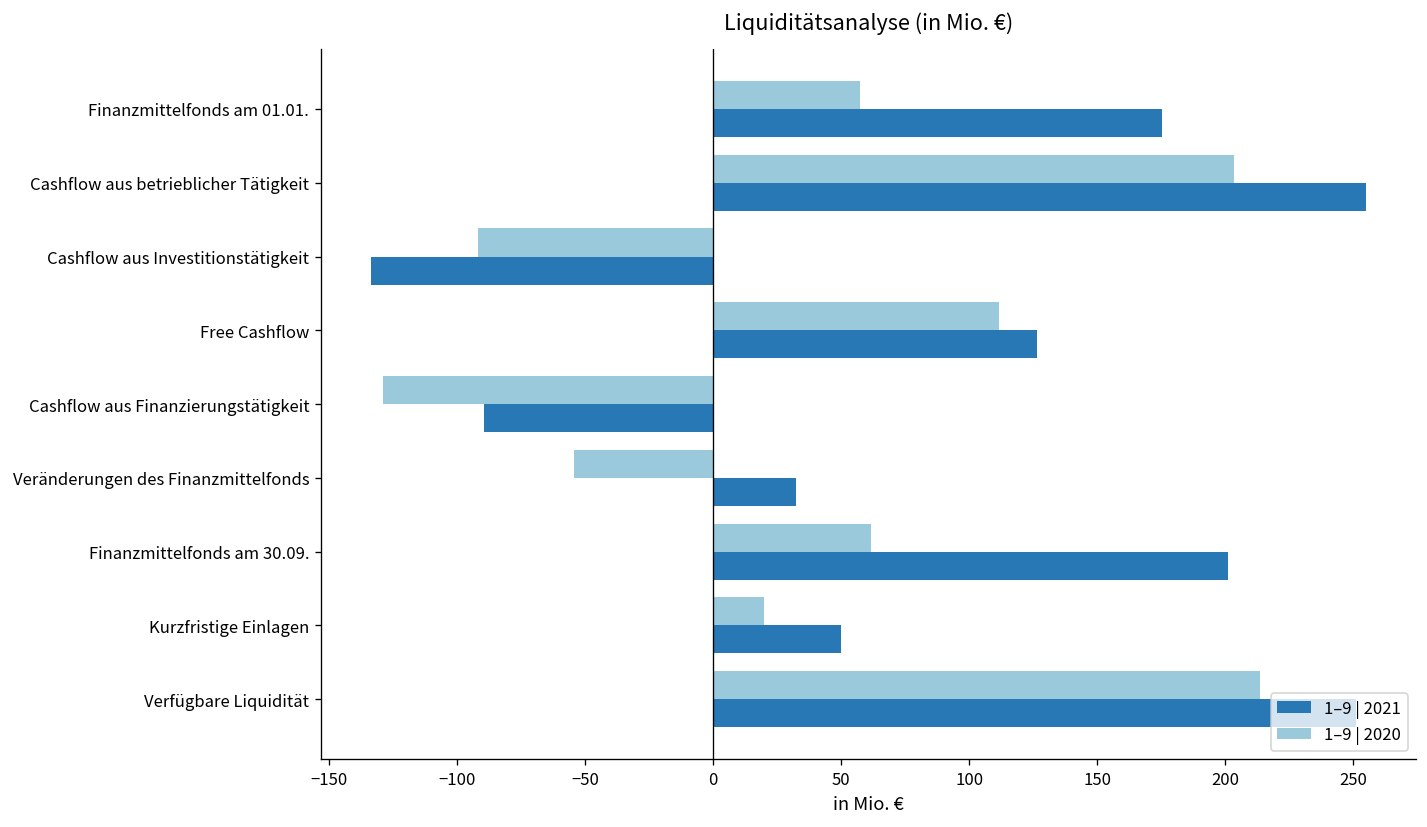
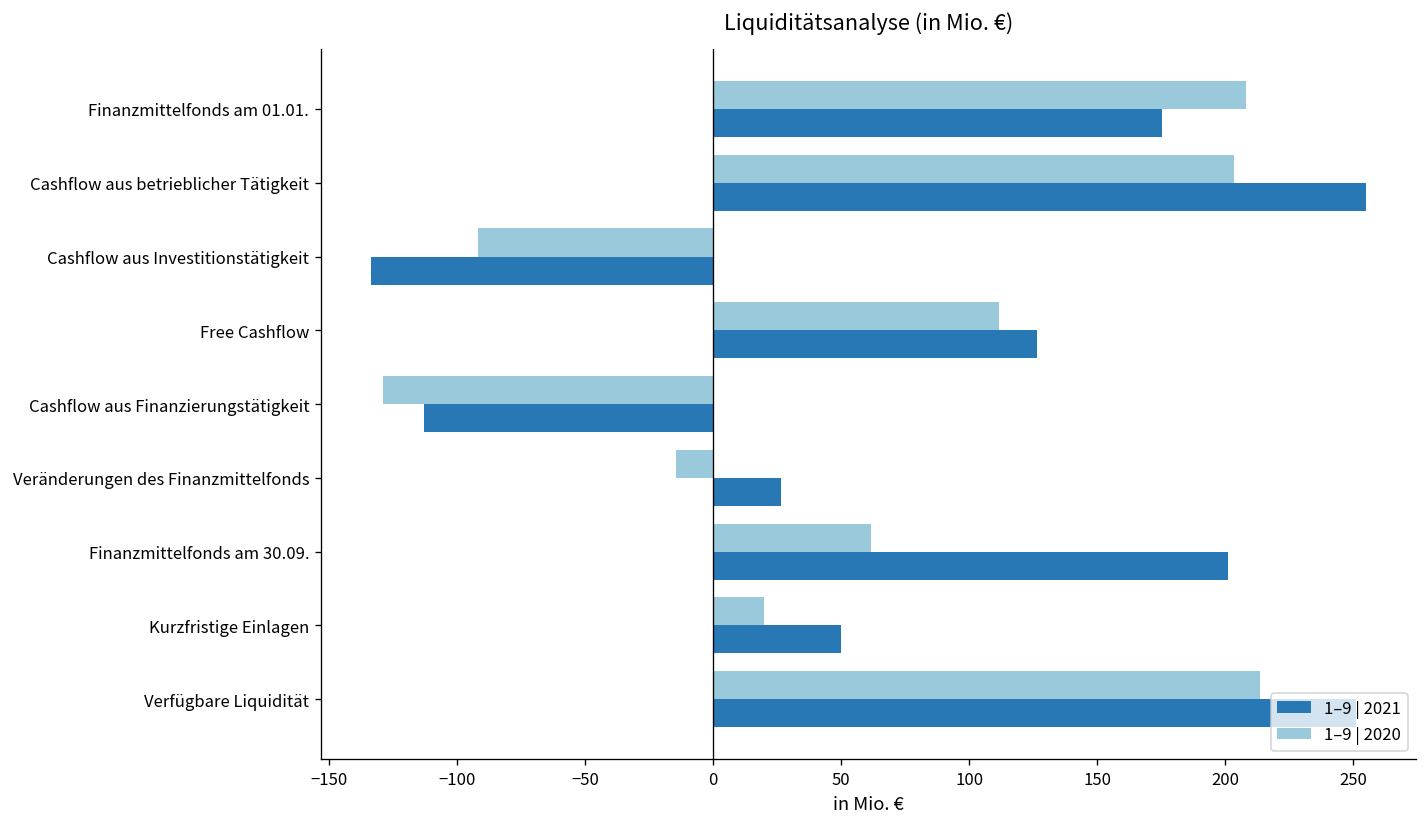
1–9 | 2020, Finanzmittelfonds am 01.01.: 57 -> 208
1–9 | 2021, Cashflow aus Finanzierungstätigkeit: -90 -> -113
1–9 | 2020, Veränderungen des Finanzmittelfonds: -54 -> -15
1–9 | 2021, Veränderungen des Finanzmittelfonds: 33 -> 26
